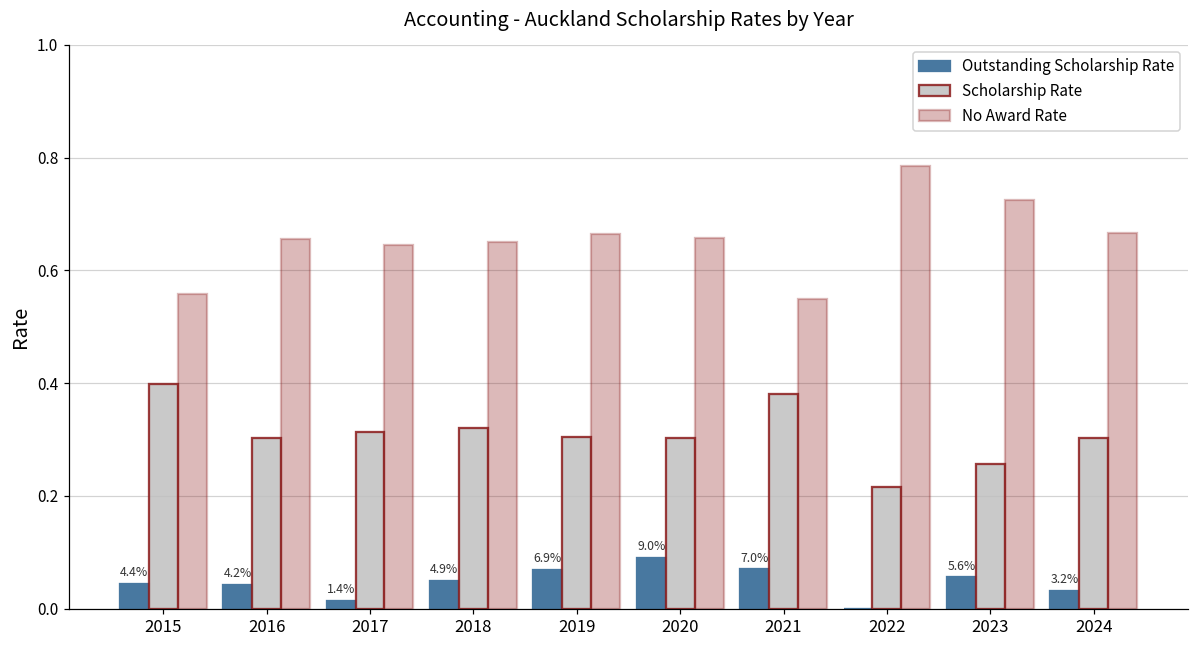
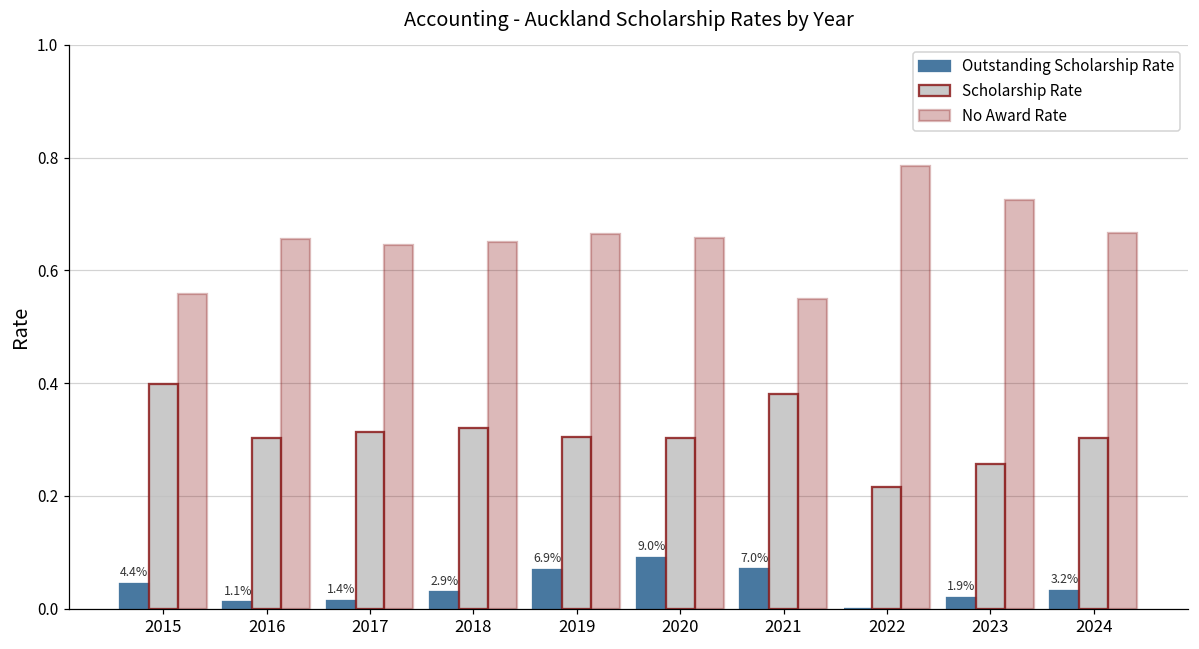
Outstanding Scholarship Rate, 2016: 4.2% -> 1.1%
Outstanding Scholarship Rate, 2018: 4.9% -> 2.9%
Outstanding Scholarship Rate, 2023: 5.6% -> 1.9%
